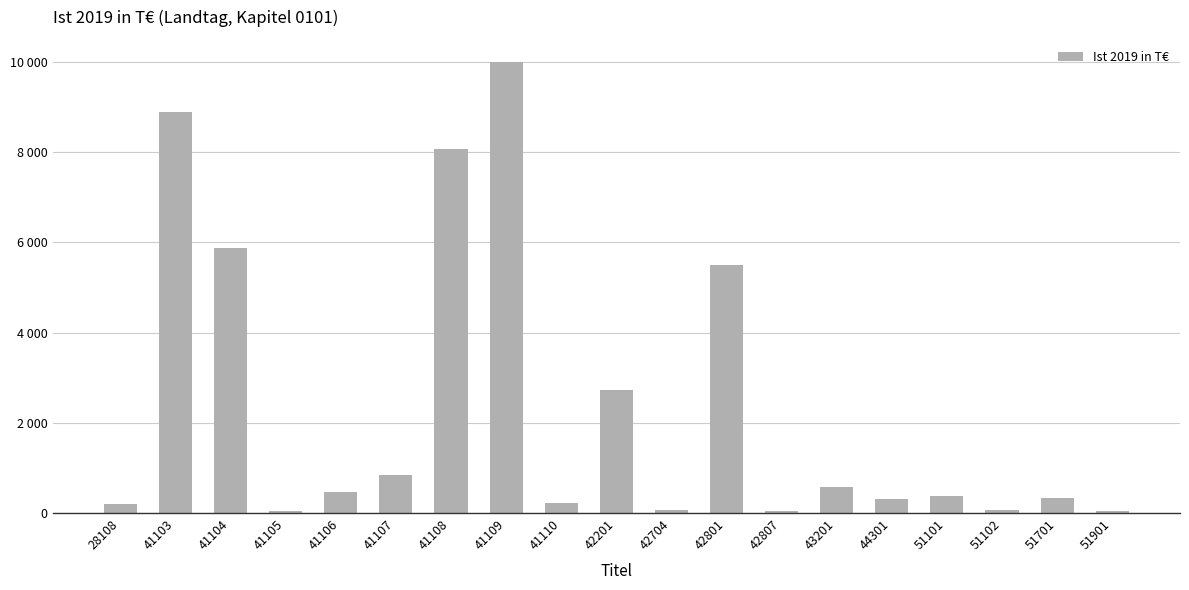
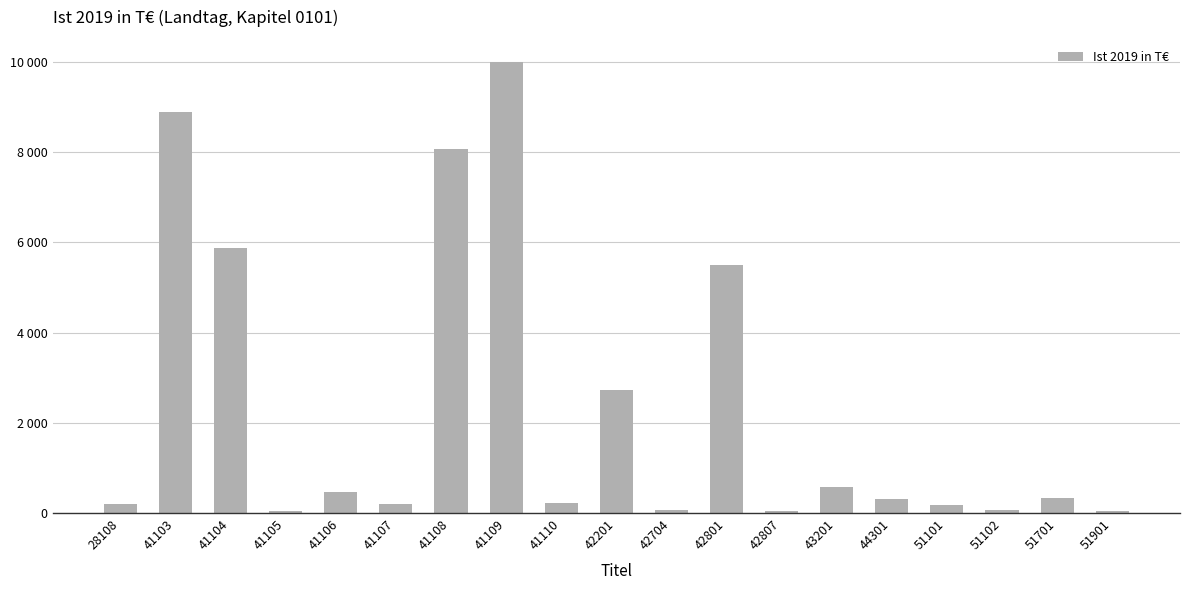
41107: 800 -> 200
51101: 400 -> 200
